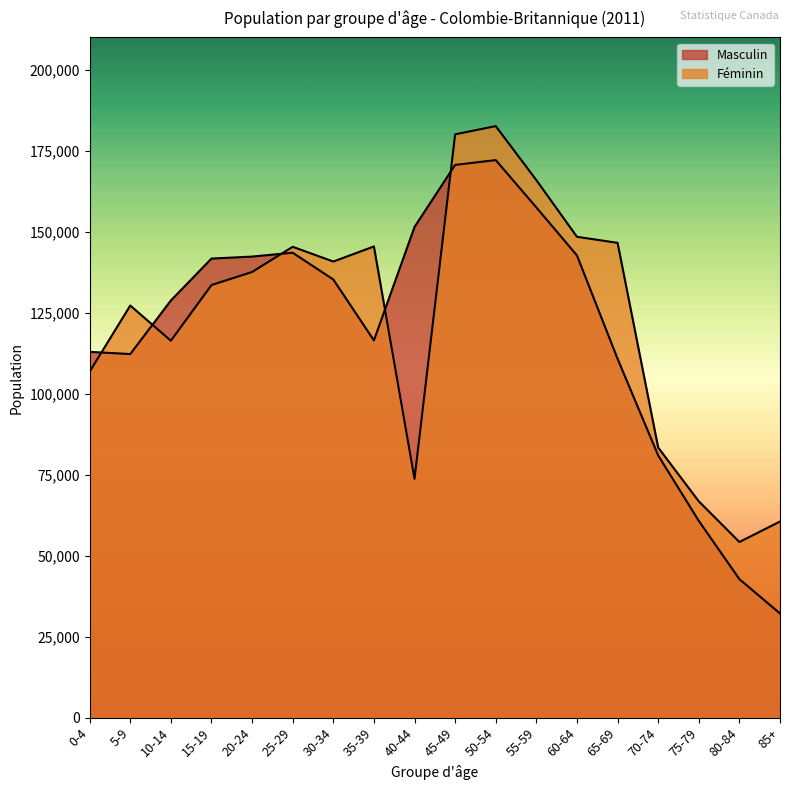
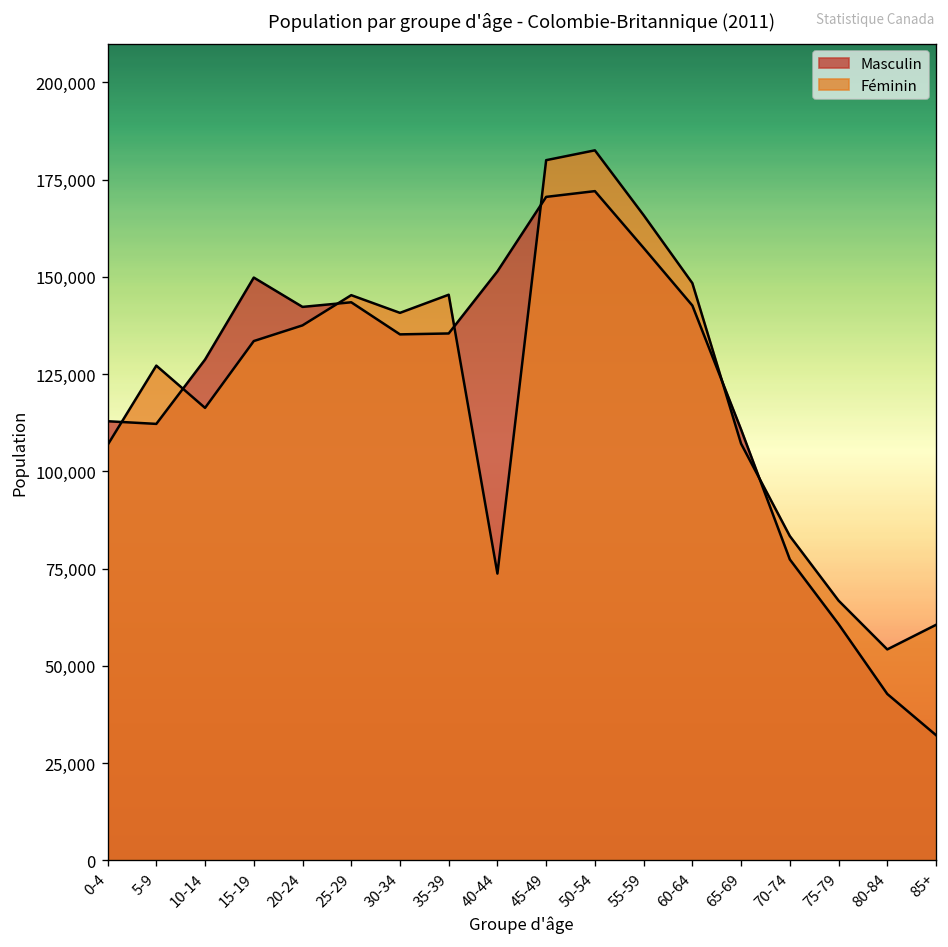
Masculin, 15-19: 142,000 -> 150,000
Masculin, 35-39: 116,000 -> 135,000
Féminin, 65-69: 147,000 -> 107,000
Masculin, 70-74: 81,000 -> 77,000
